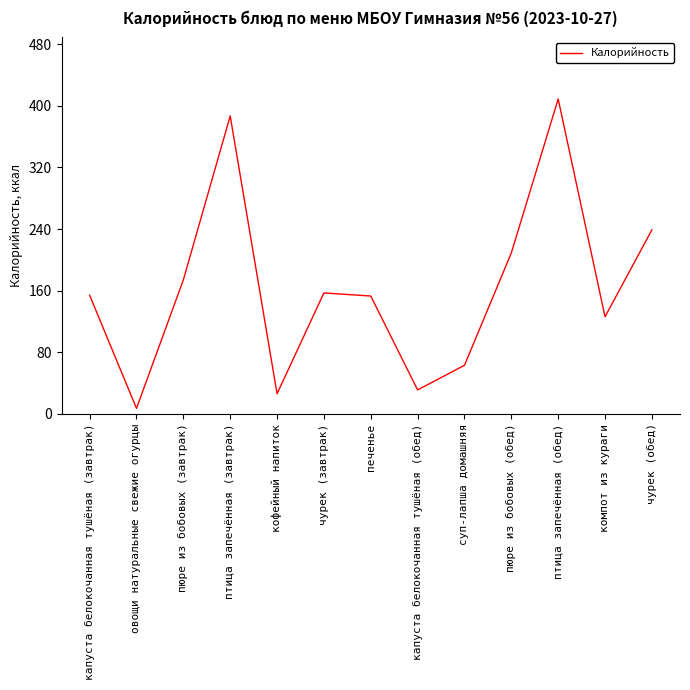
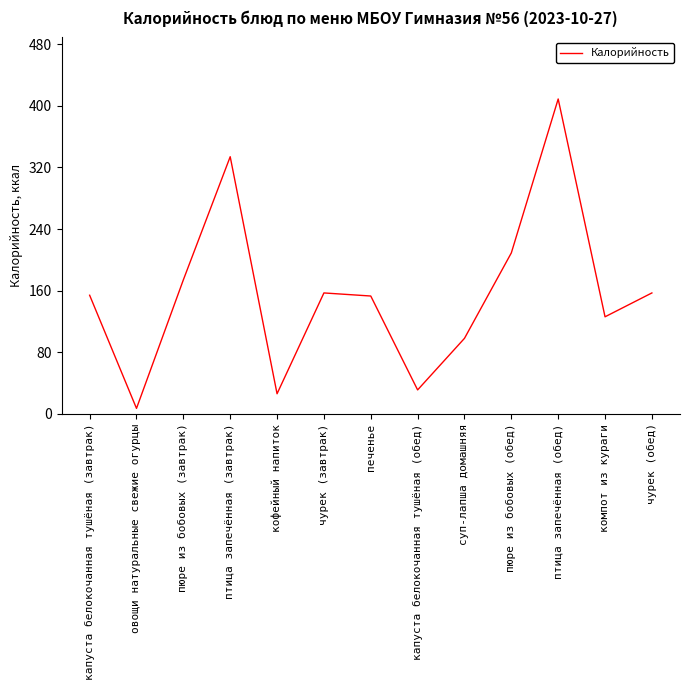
птица запечённая (завтрак): 390 -> 330
суп-лапша домашняя: 60 -> 100
чурек (обед): 240 -> 160
